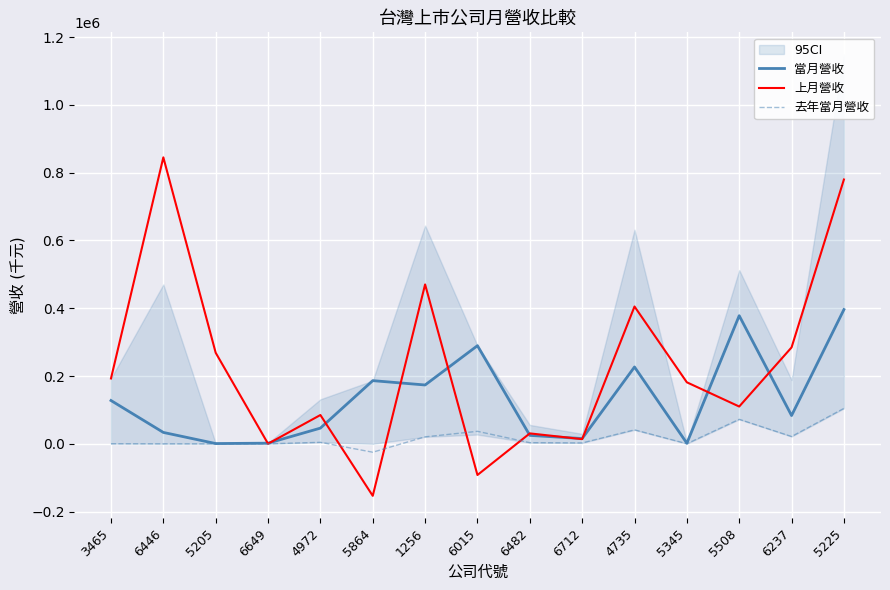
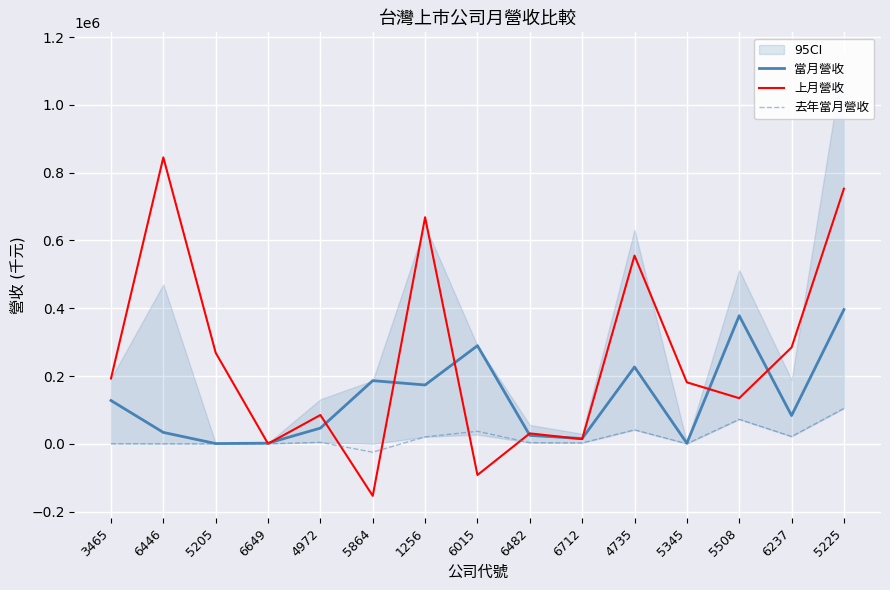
上月營收, 1256: 470000 -> 670000
上月營收, 4735: 410000 -> 560000
上月營收, 5508: 110000 -> 130000
上月營收, 5225: 780000 -> 750000
